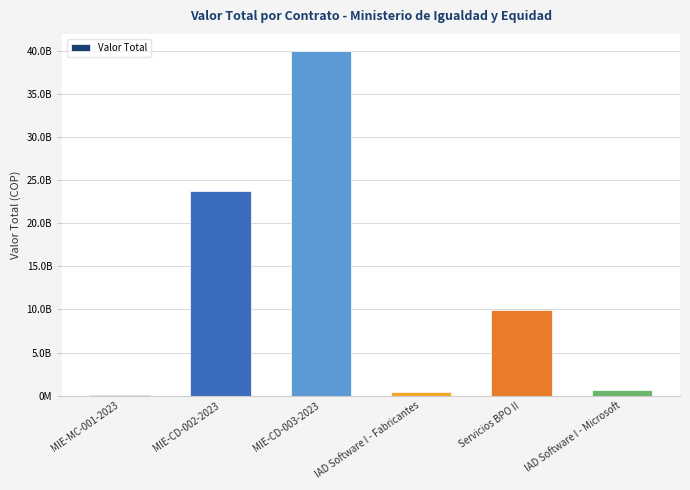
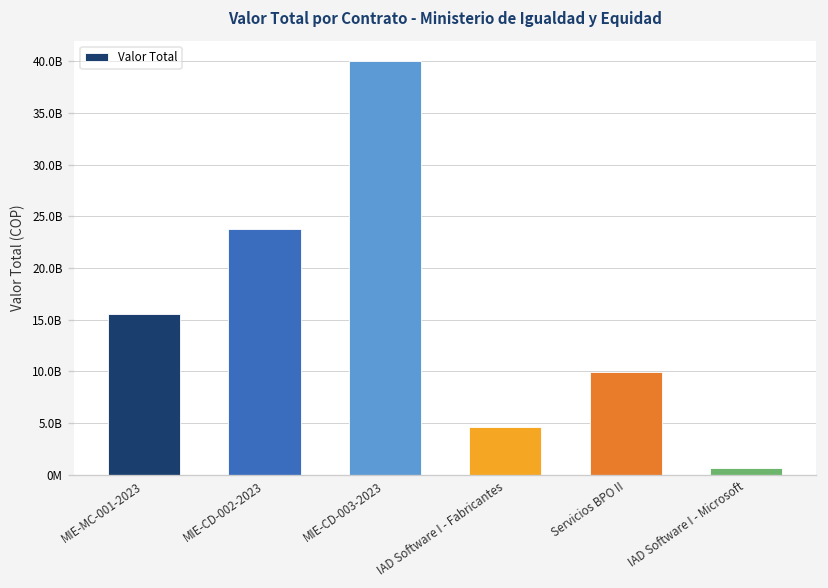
MIE-MC-001-2023: 0 -> 16000000000
IAD Software I - Fabricantes: 0 -> 5000000000
